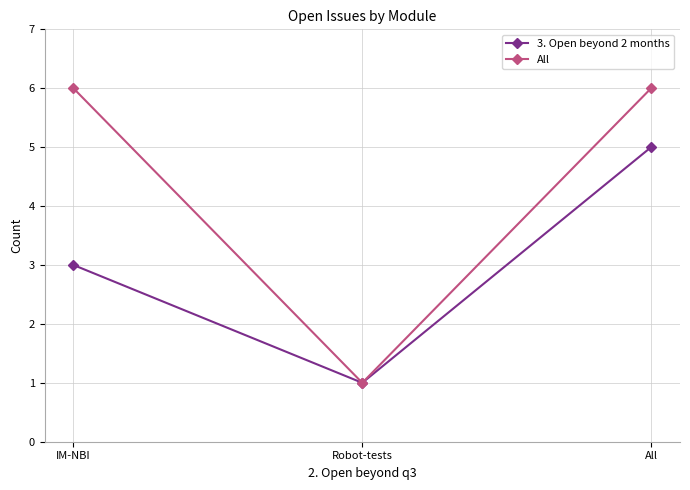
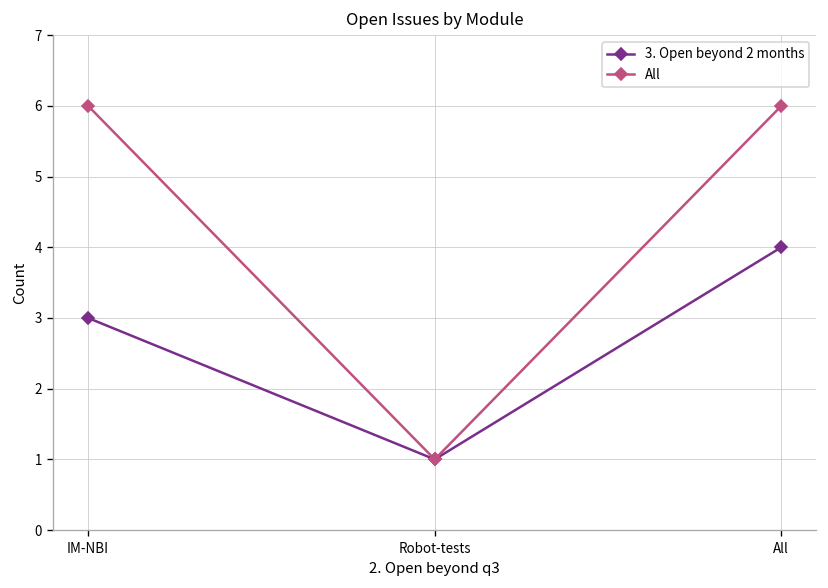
3. Open beyond 2 months, All: 5 -> 4
